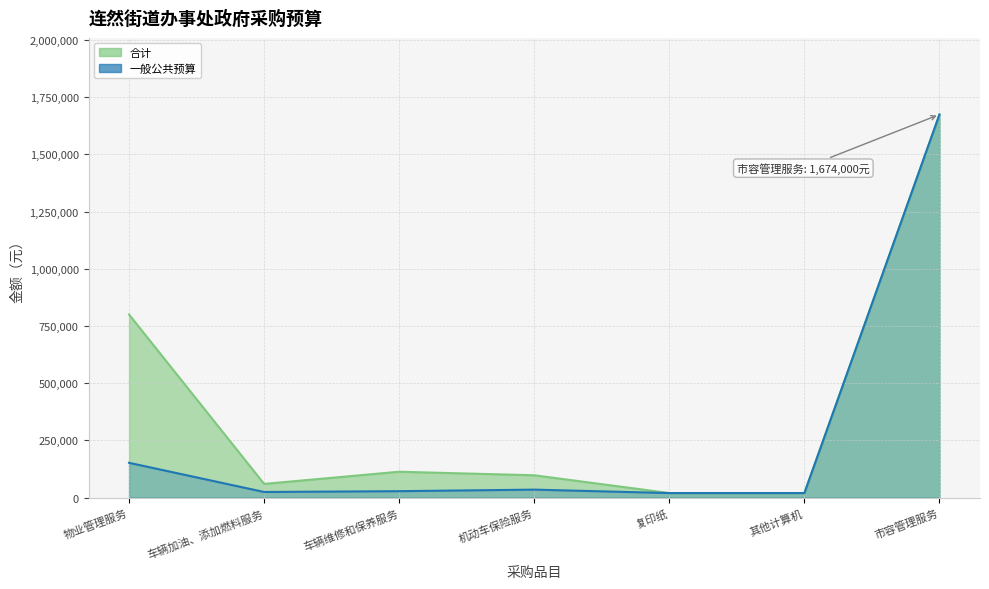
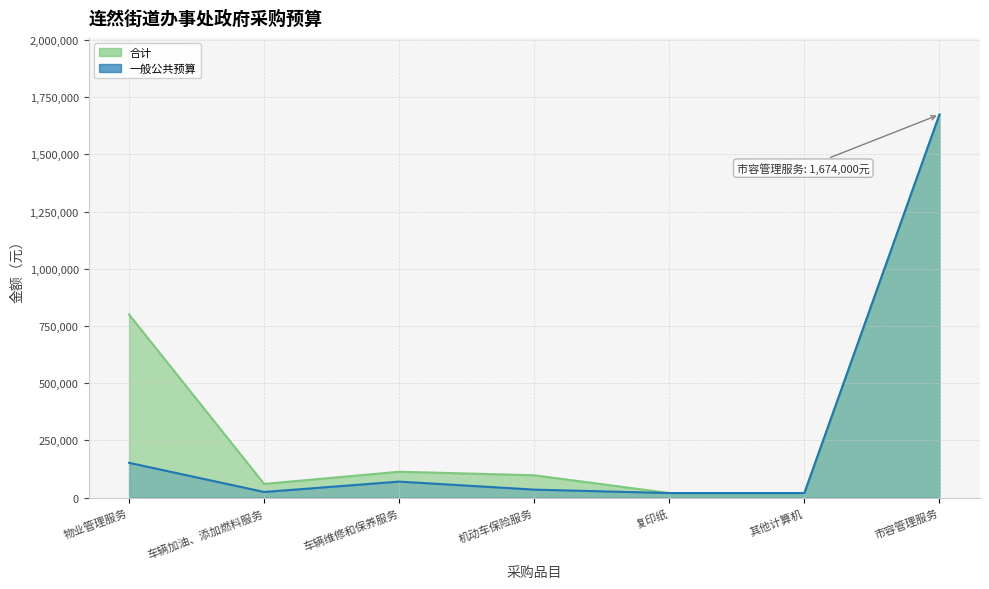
一般公共预算, 车辆维修和保养服务: 30,000 -> 70,000
